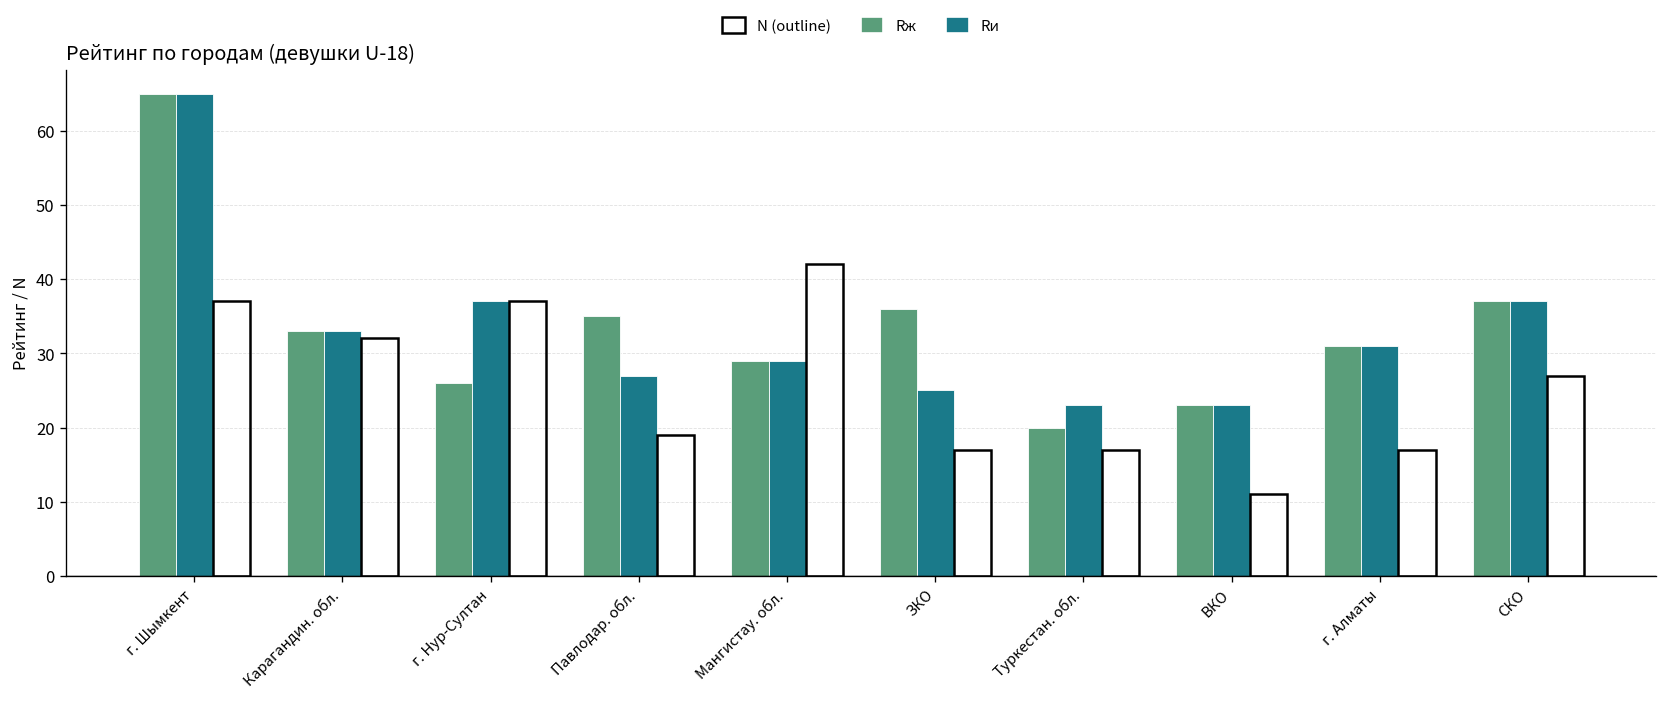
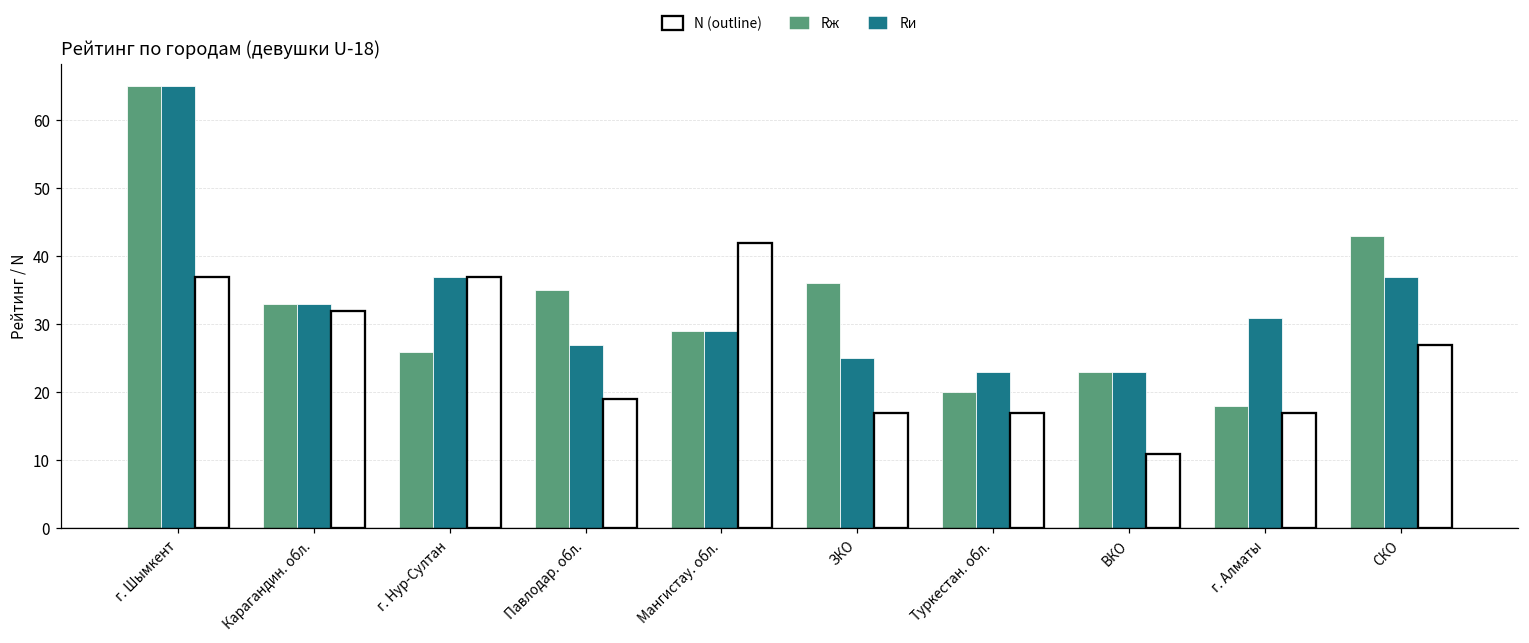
Rж, г. Алматы: 31 -> 18
Rж, СКО: 37 -> 43
